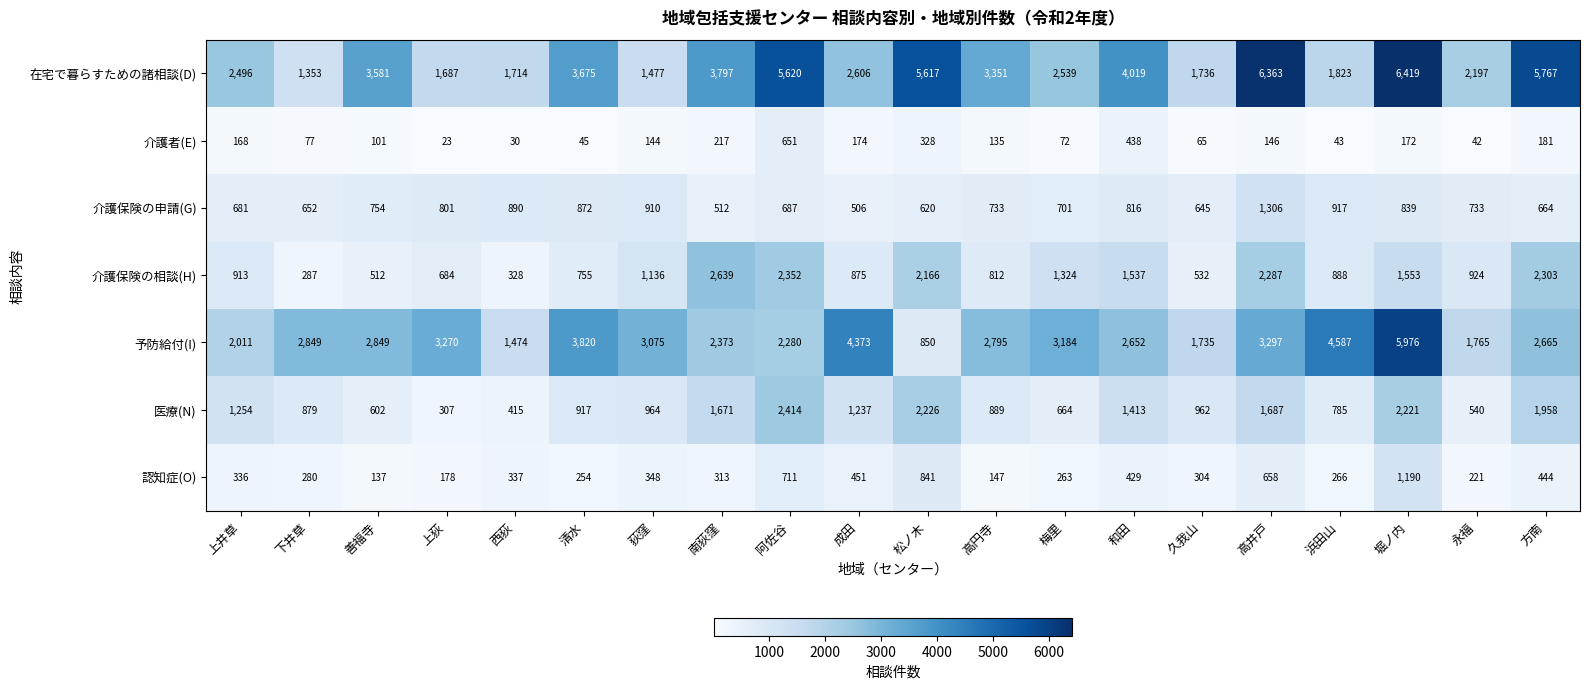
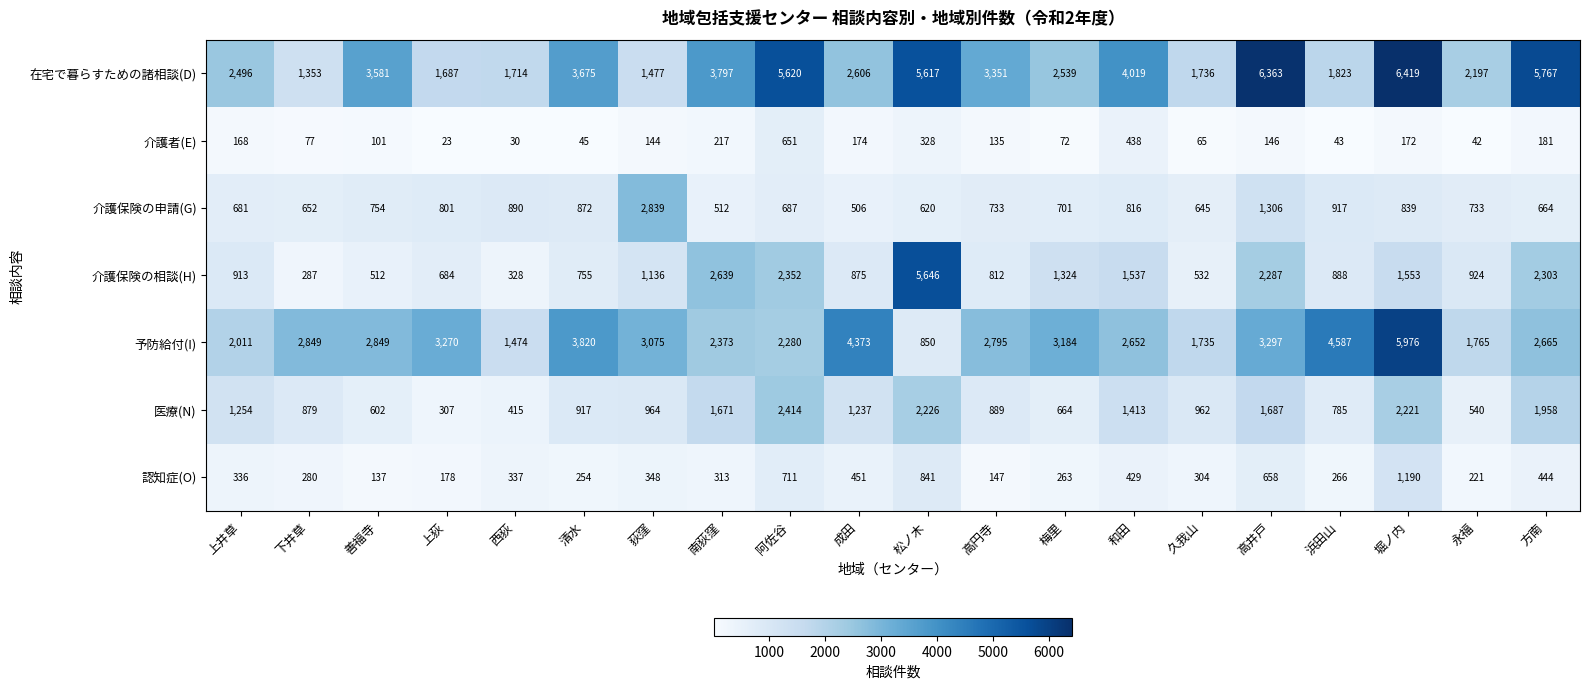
介護保険の申請(G), 荻窪: 910 -> 2,839
介護保険の相談(H), 松ノ木: 2,166 -> 5,646
